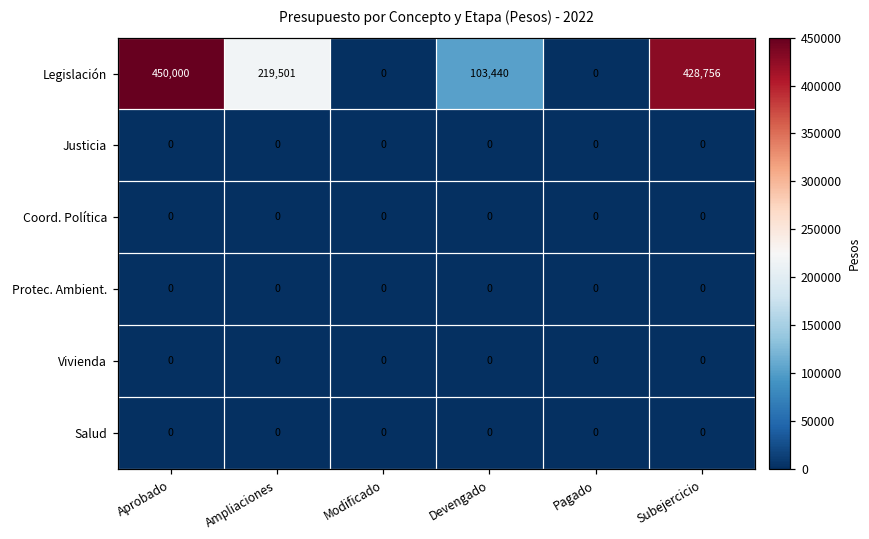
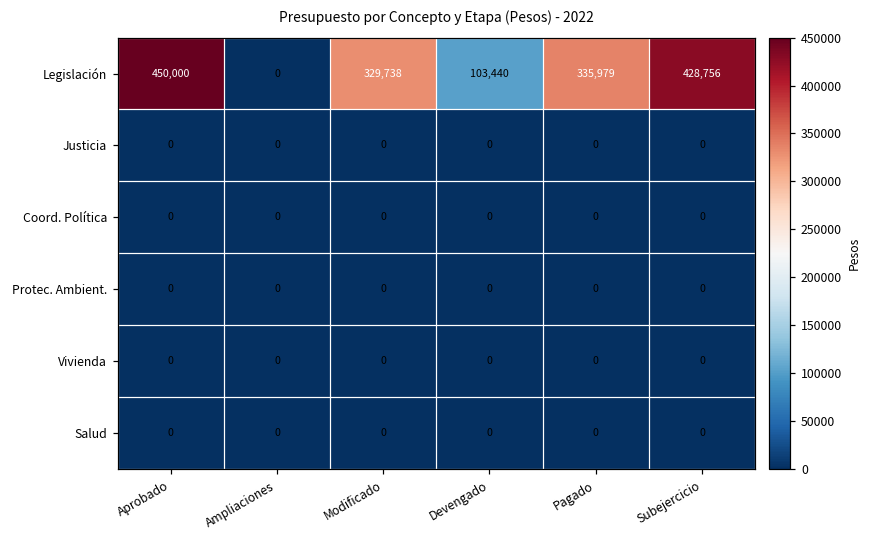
Legislación, Ampliaciones: 219,501 -> 0
Legislación, Modificado: 0 -> 329,738
Legislación, Pagado: 0 -> 335,979
